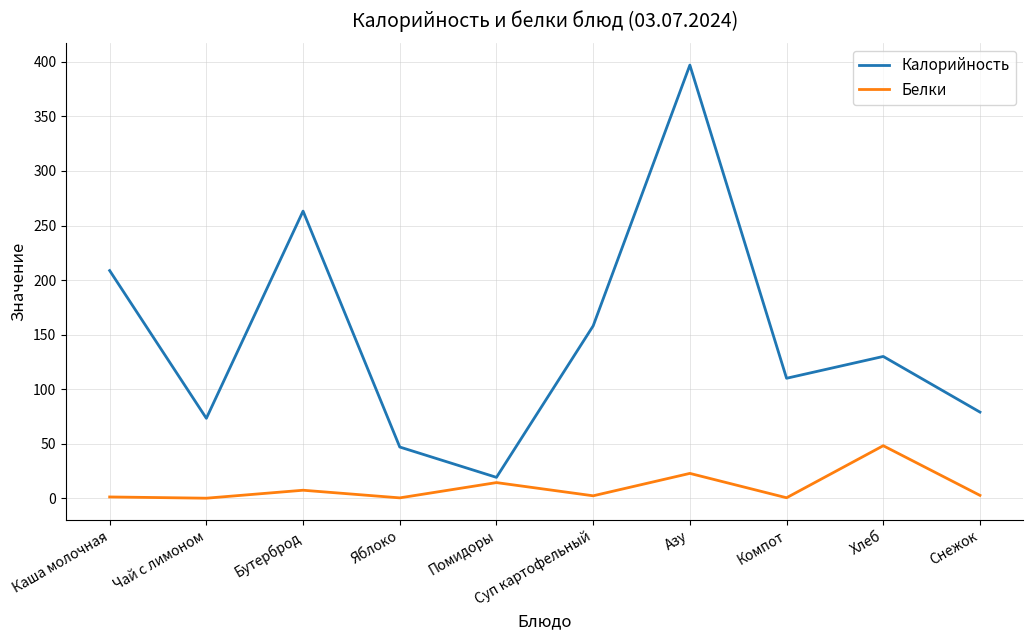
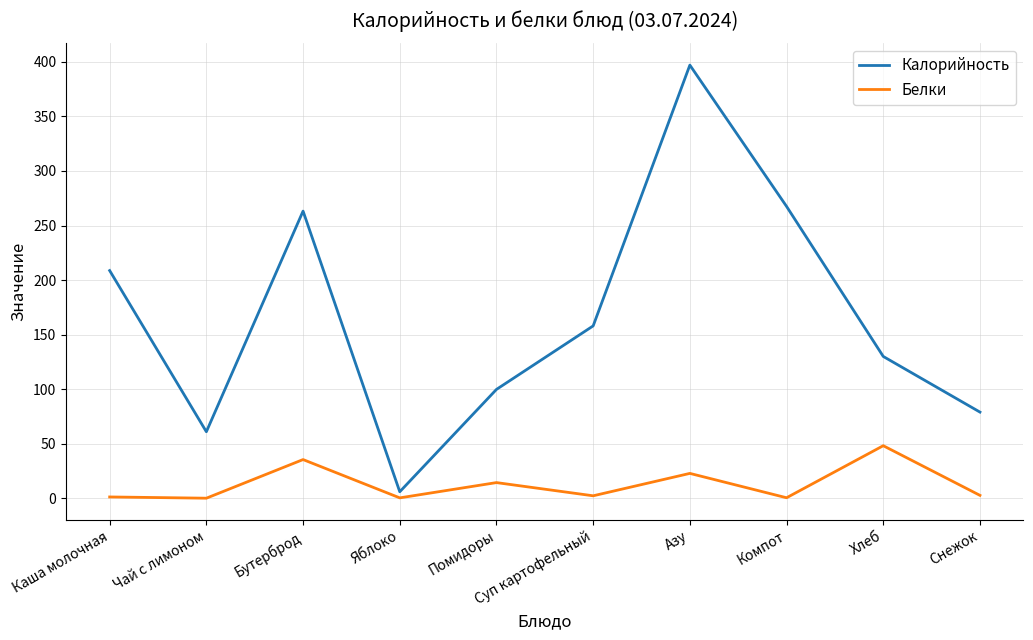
Калорийность, Чай с лимоном: 73 -> 61
Белки, Бутерброд: 7 -> 36
Калорийность, Яблоко: 47 -> 6
Калорийность, Помидоры: 19 -> 100
Калорийность, Компот: 110 -> 268
